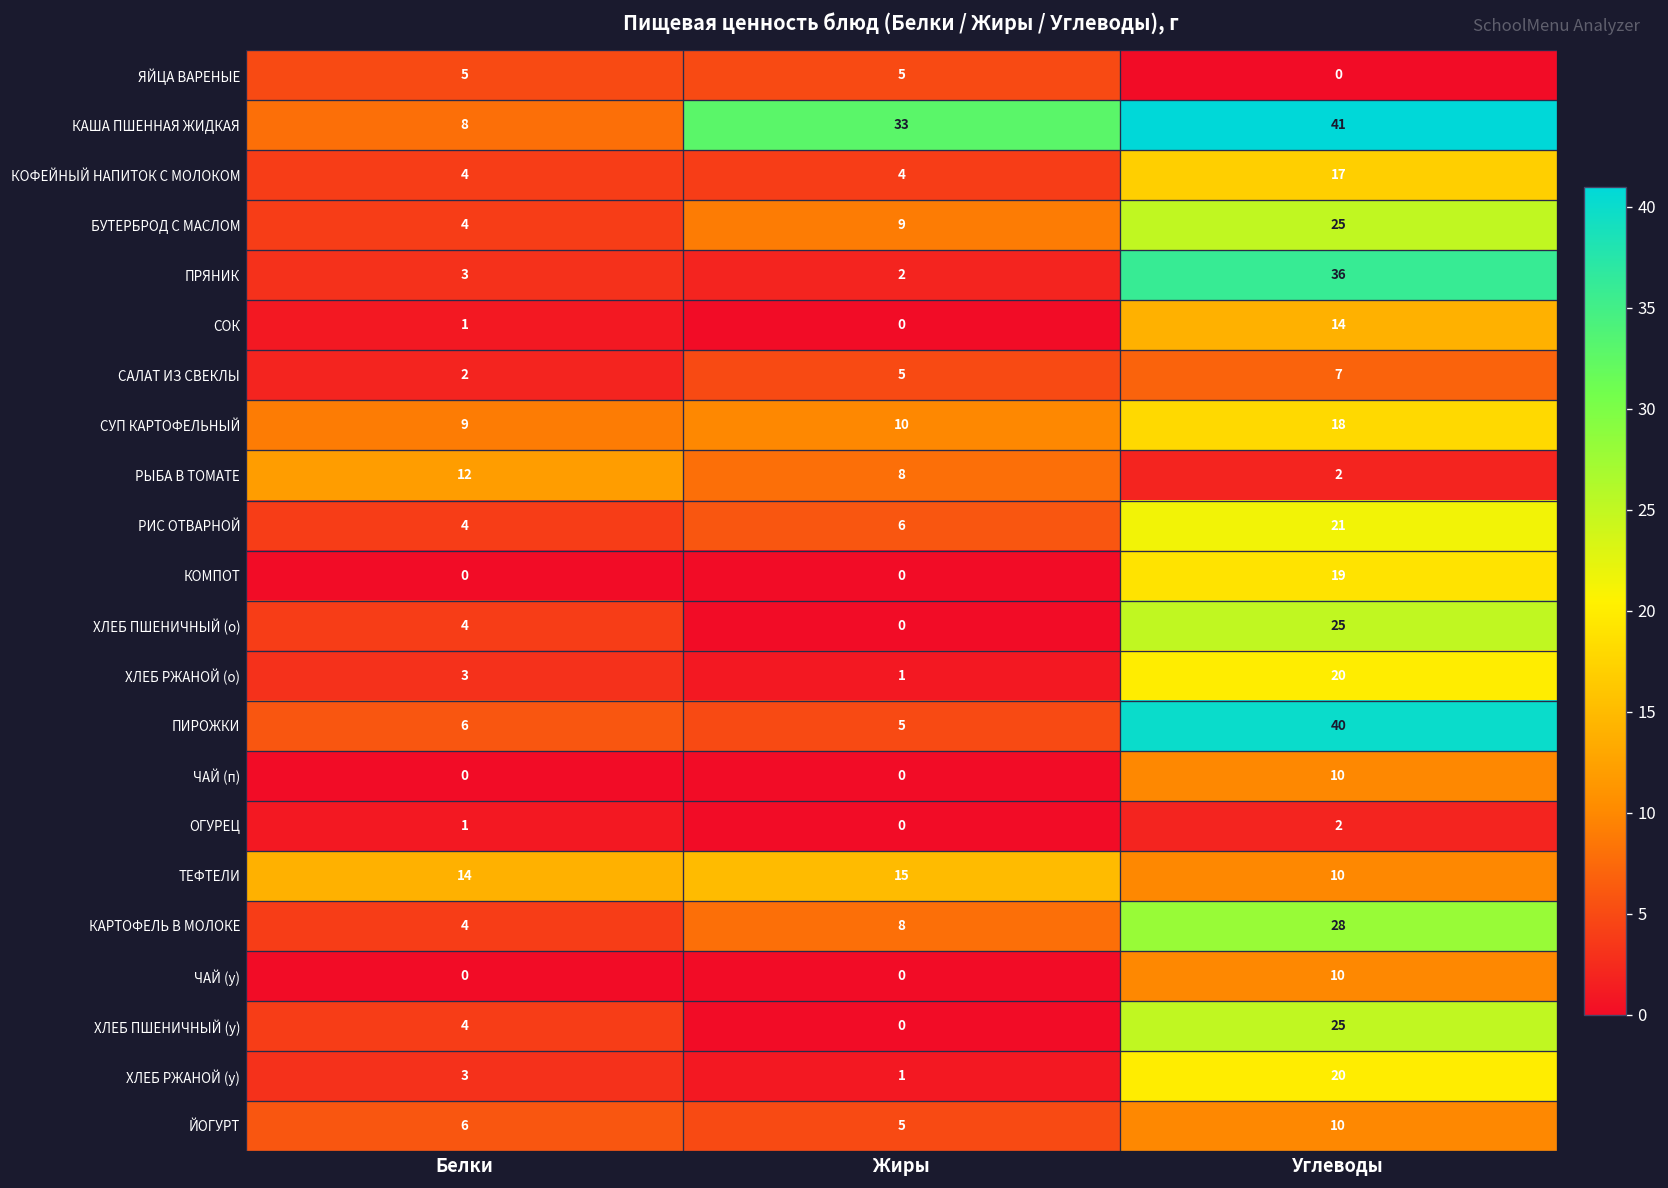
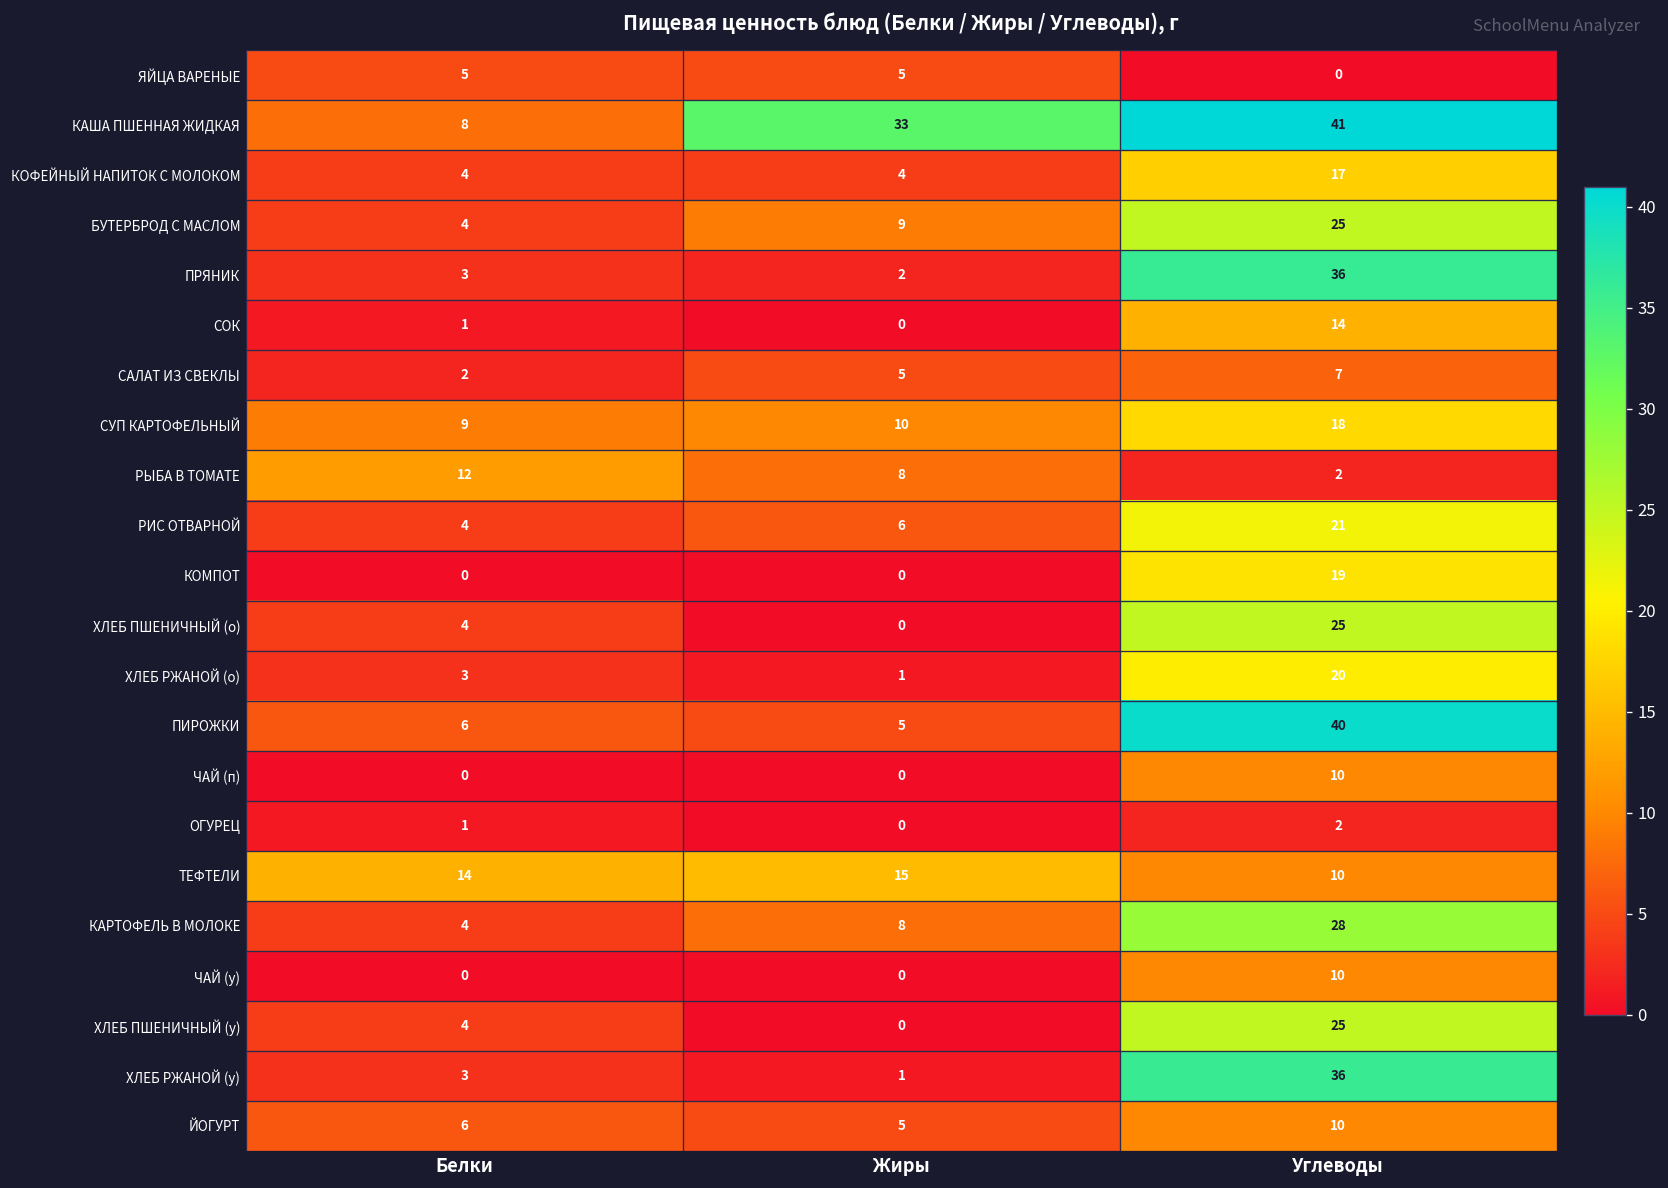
ХЛЕБ РЖАНОЙ (у), Углеводы: 20 -> 36
